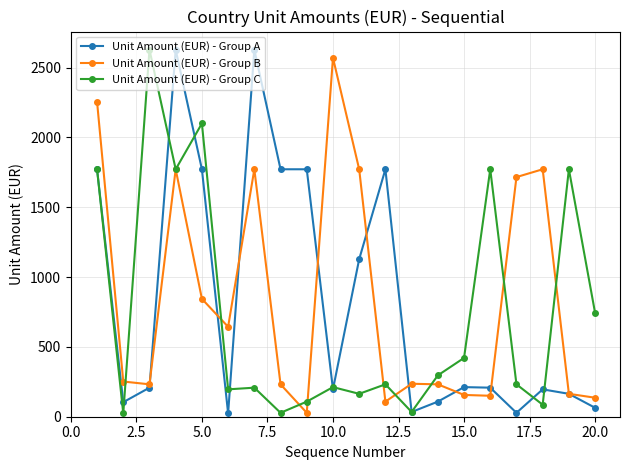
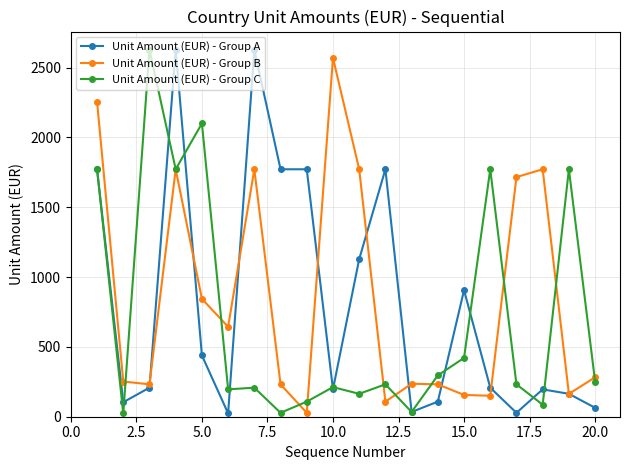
Unit Amount (EUR) - Group A, 5.0: 1770 -> 440
Unit Amount (EUR) - Group A, 15.0: 210 -> 910
Unit Amount (EUR) - Group B, 20.0: 140 -> 280
Unit Amount (EUR) - Group C, 20.0: 740 -> 250
